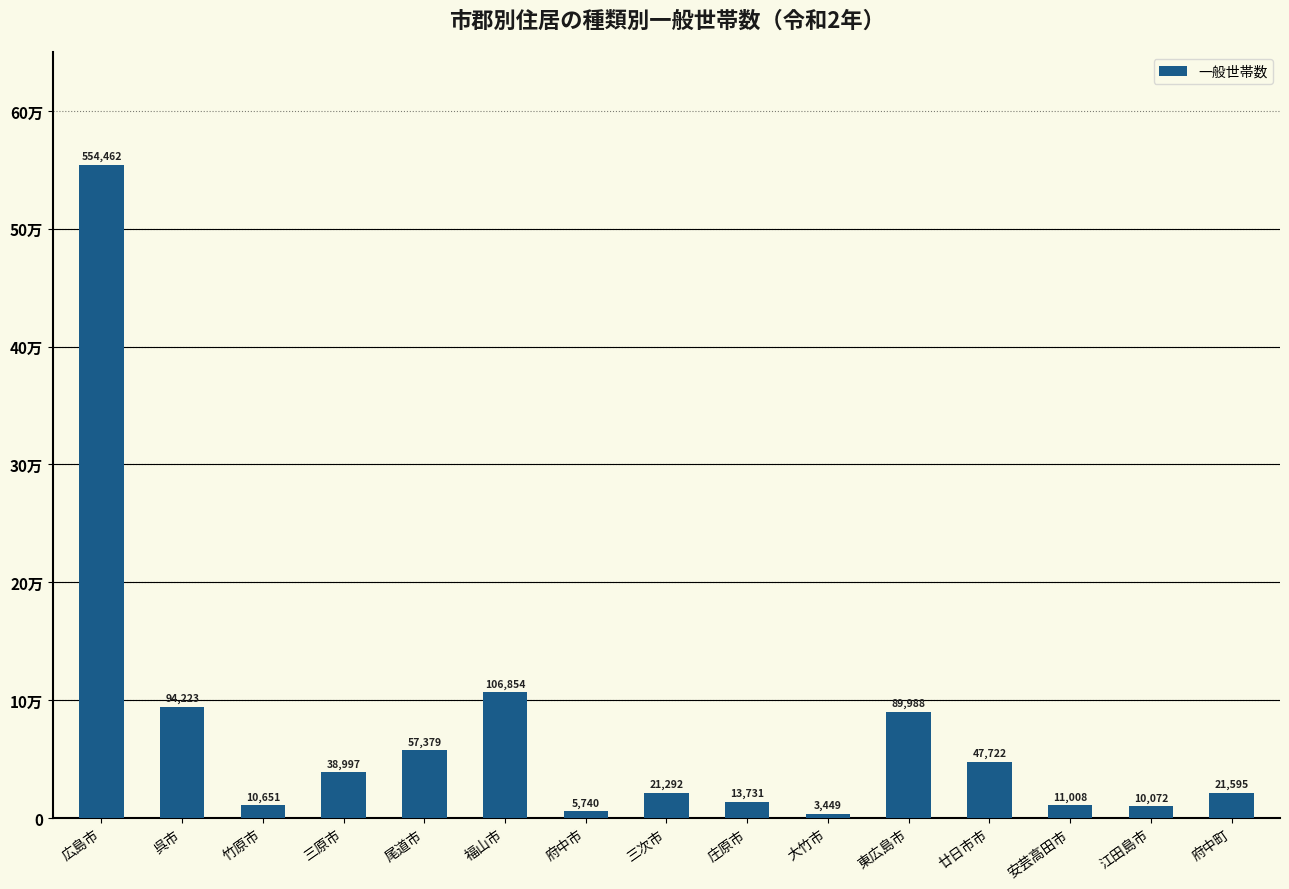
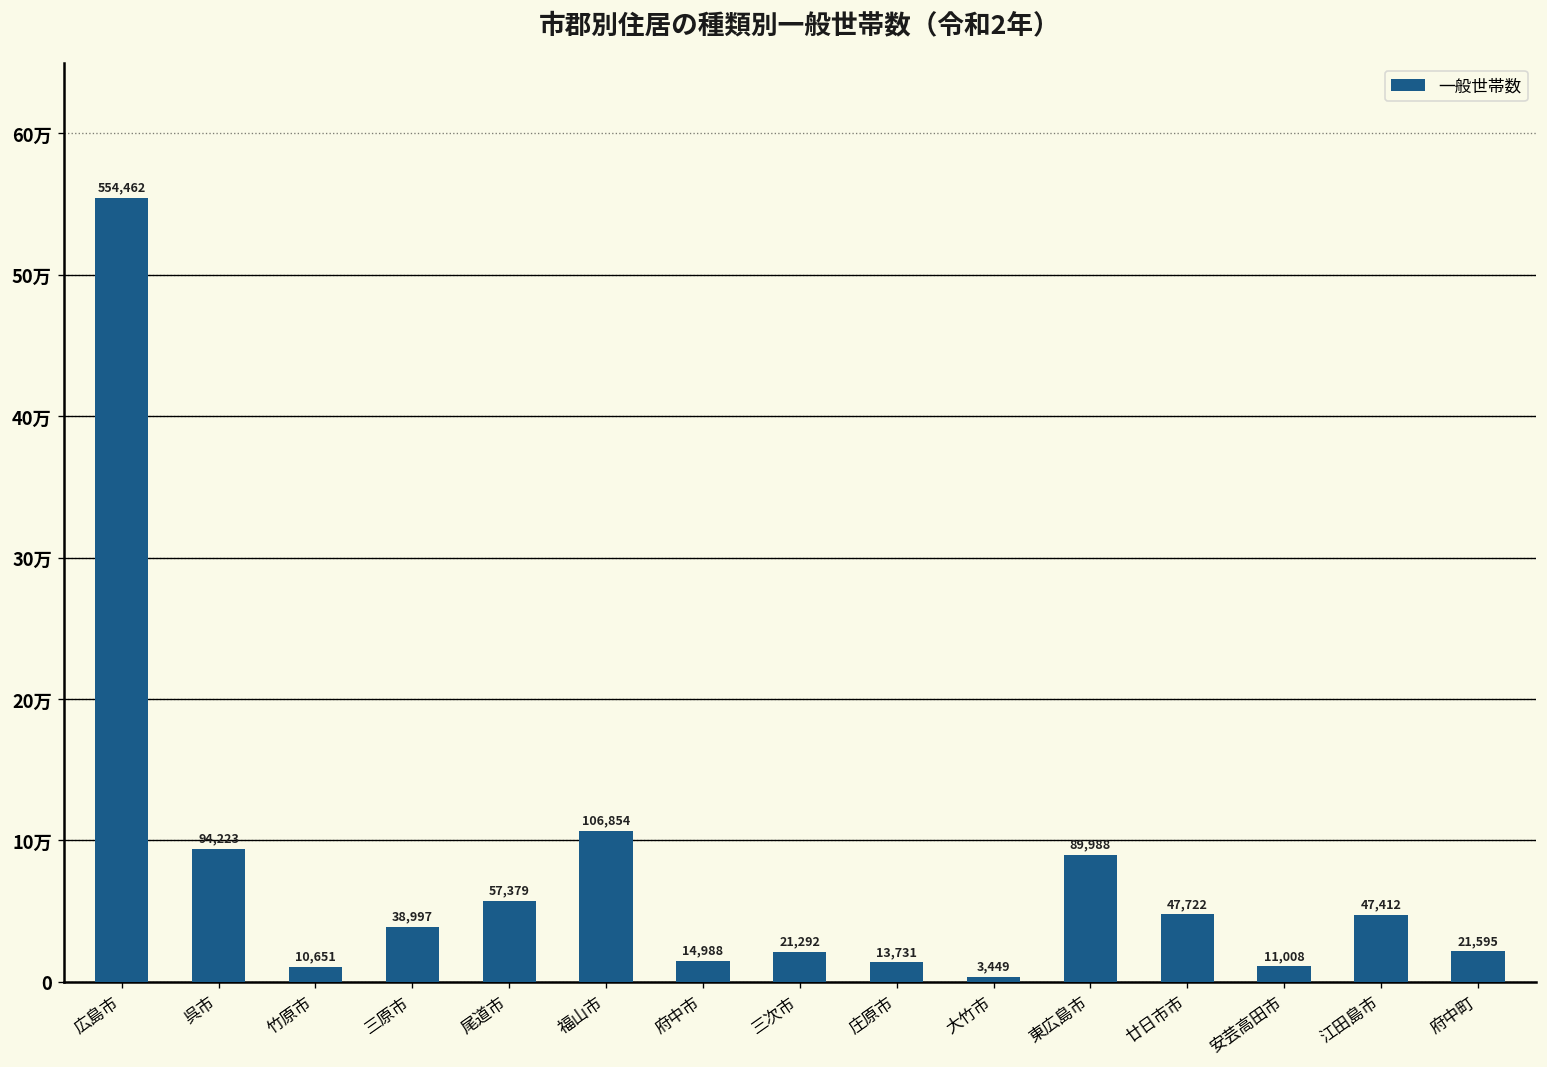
府中市: 5,740 -> 14,988
江田島市: 10,072 -> 47,412
